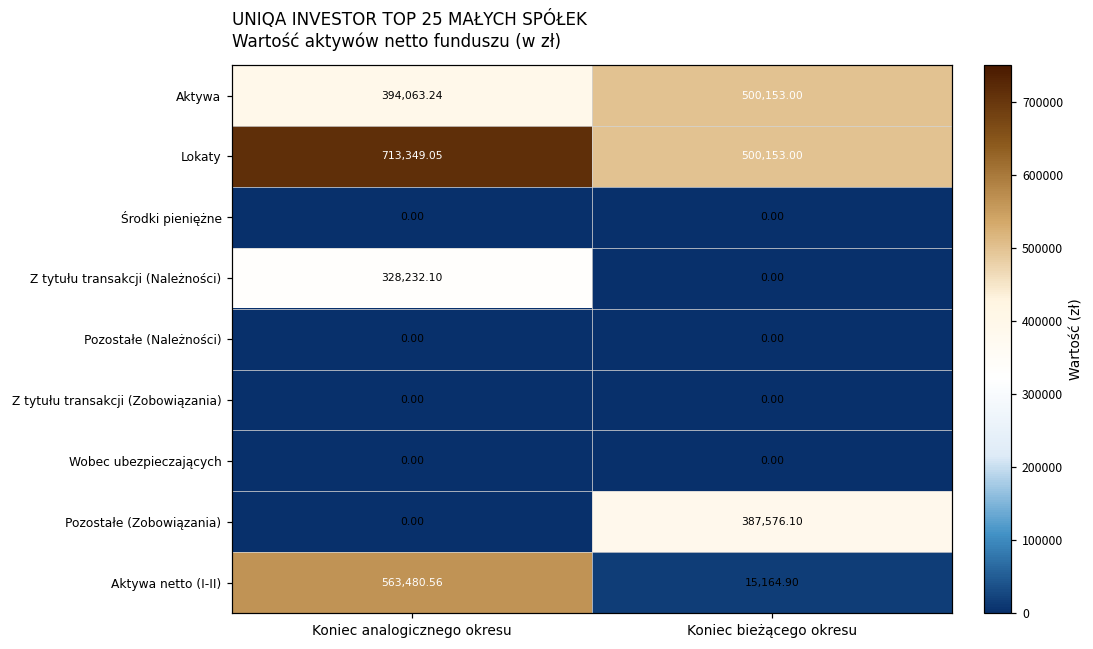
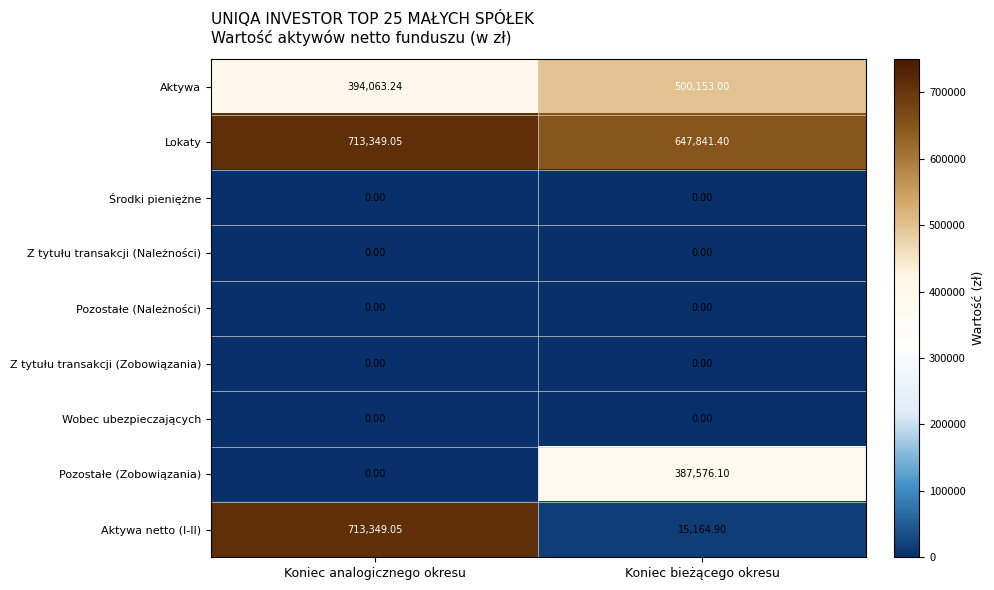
Lokaty, Koniec bieżącego okresu: 500,153.00 -> 647,841.40
Z tytułu transakcji (Należności), Koniec analogicznego okresu: 328,232.10 -> 0.00
Aktywa netto (I-II), Koniec analogicznego okresu: 563,480.56 -> 713,349.05
